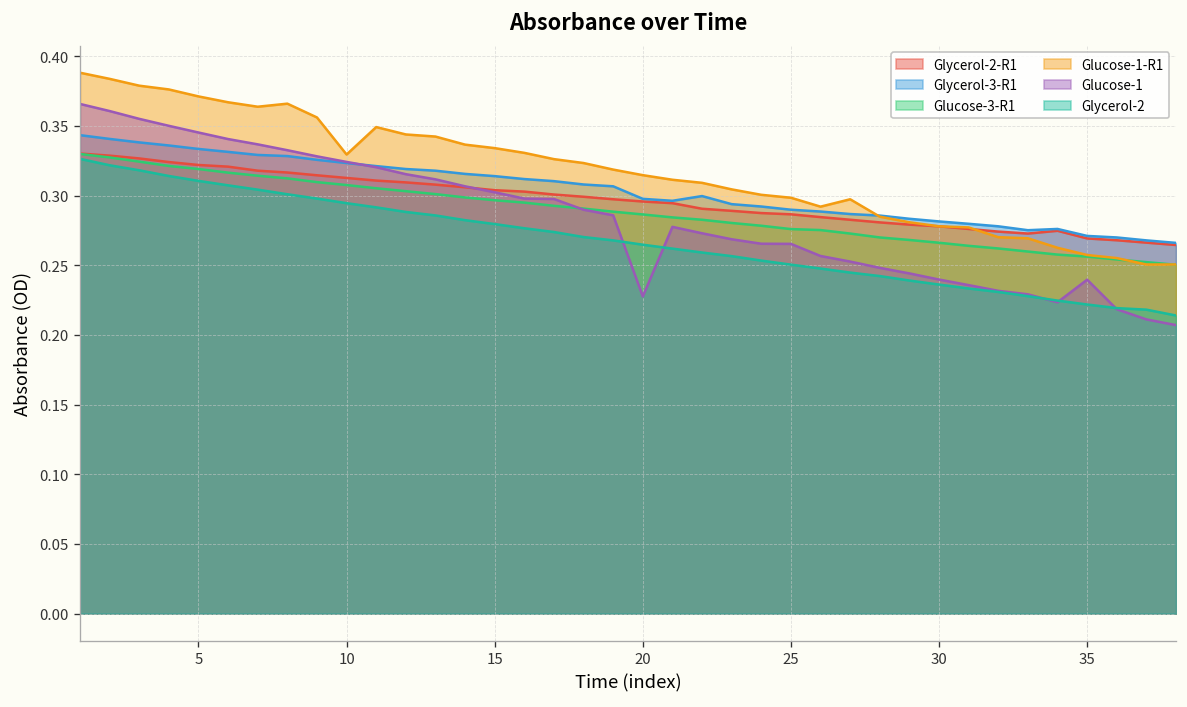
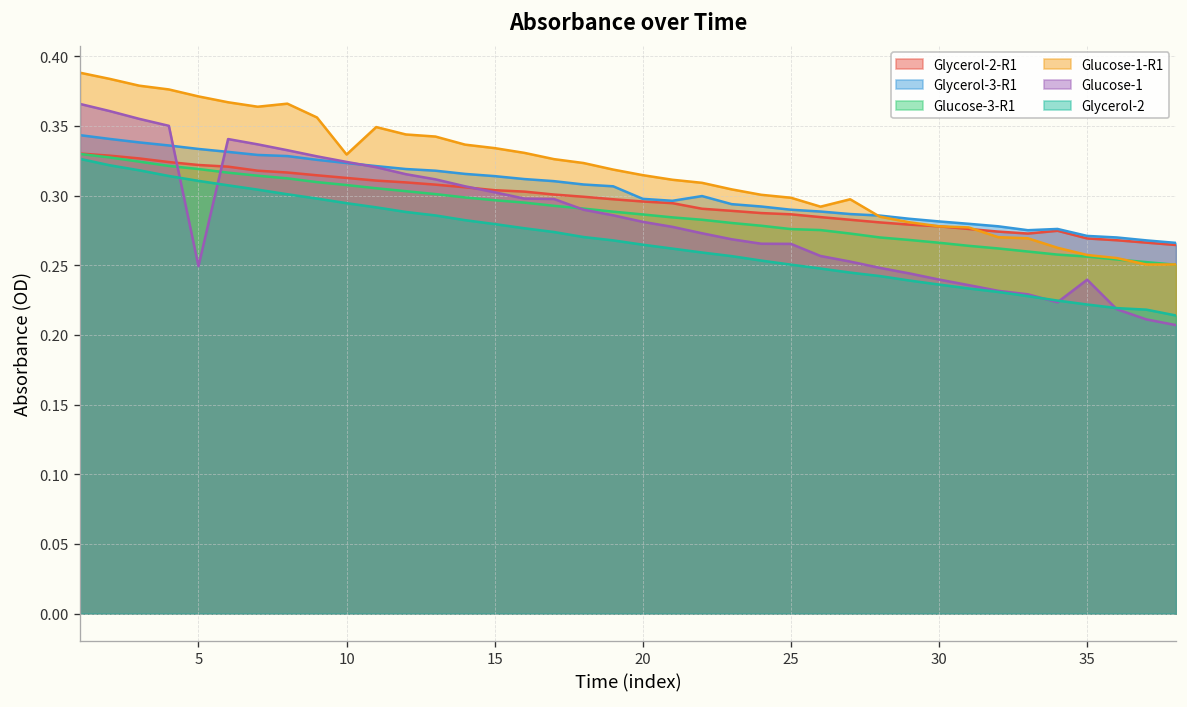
Glucose-1, 5: 0.345 -> 0.249
Glucose-1, 20: 0.228 -> 0.281
